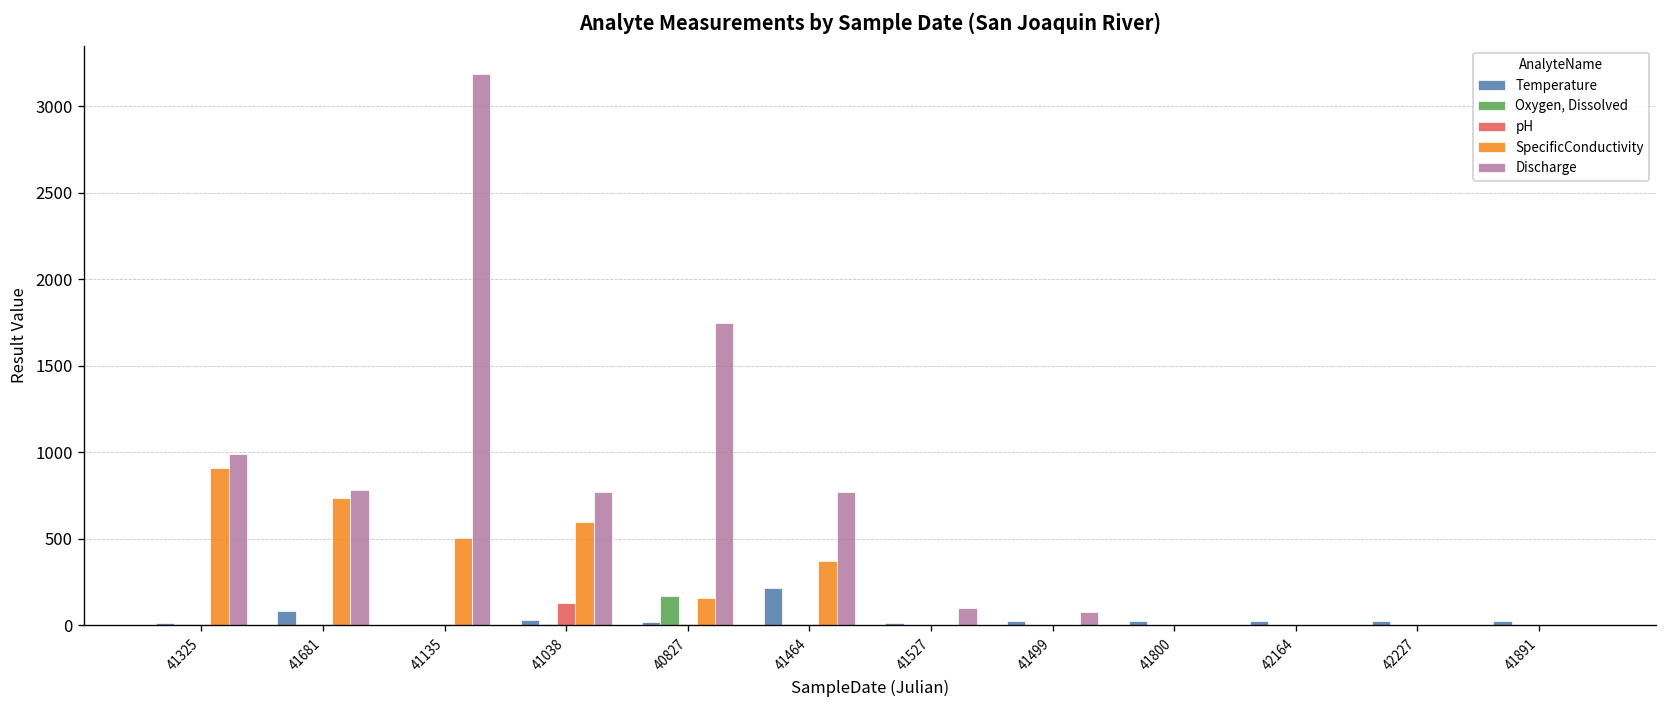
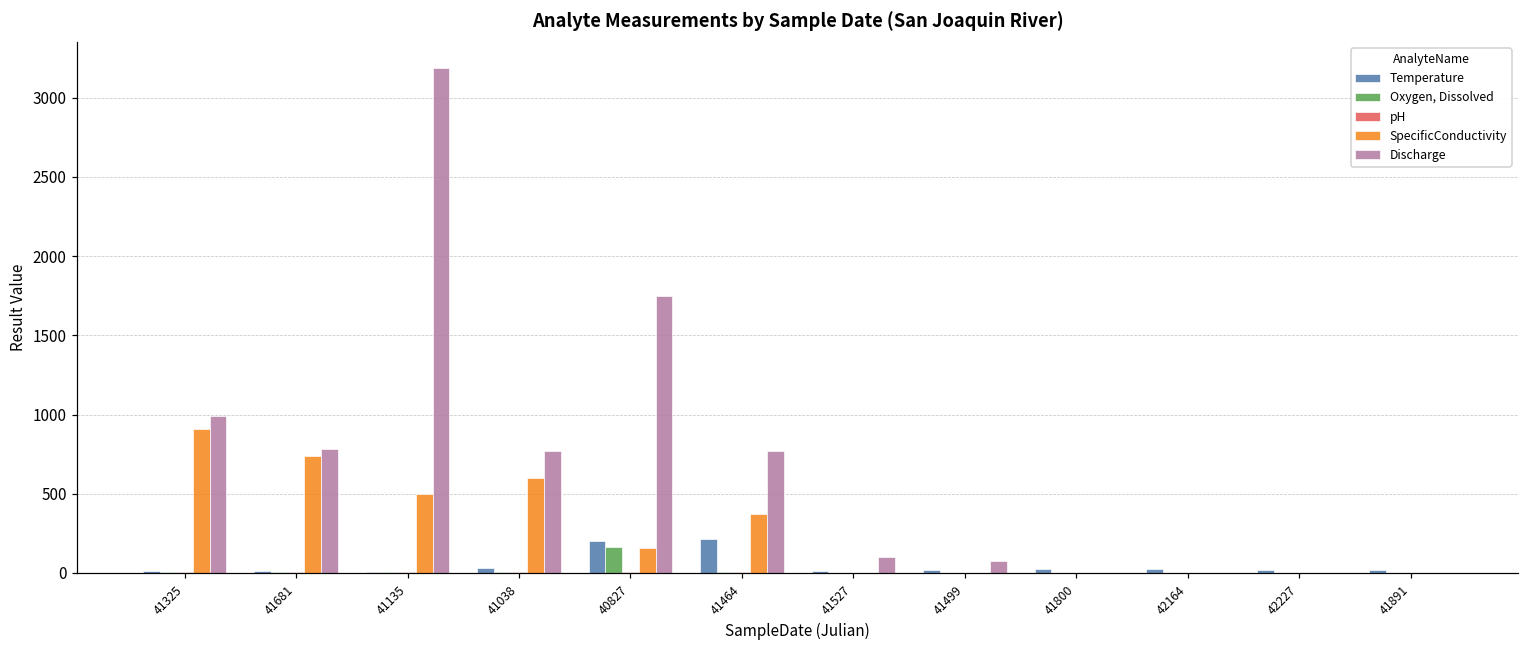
Temperature, 41681: 80 -> 10
pH, 41038: 130 -> 10
Temperature, 40827: 20 -> 200
